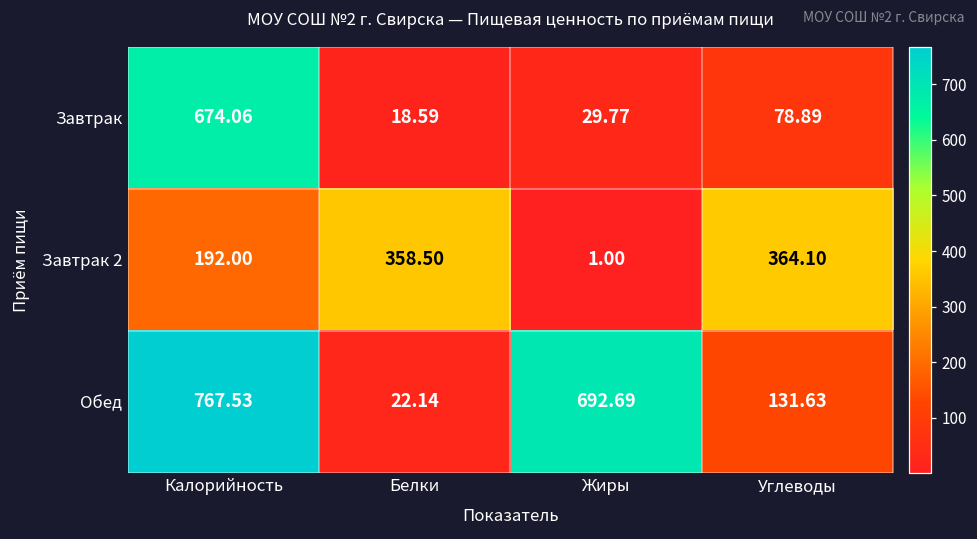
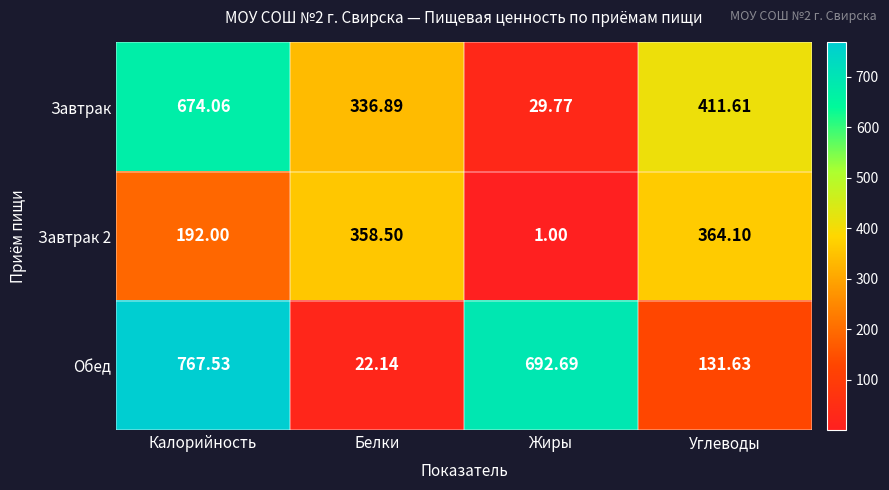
Завтрак, Белки: 18.59 -> 336.89
Завтрак, Углеводы: 78.89 -> 411.61
